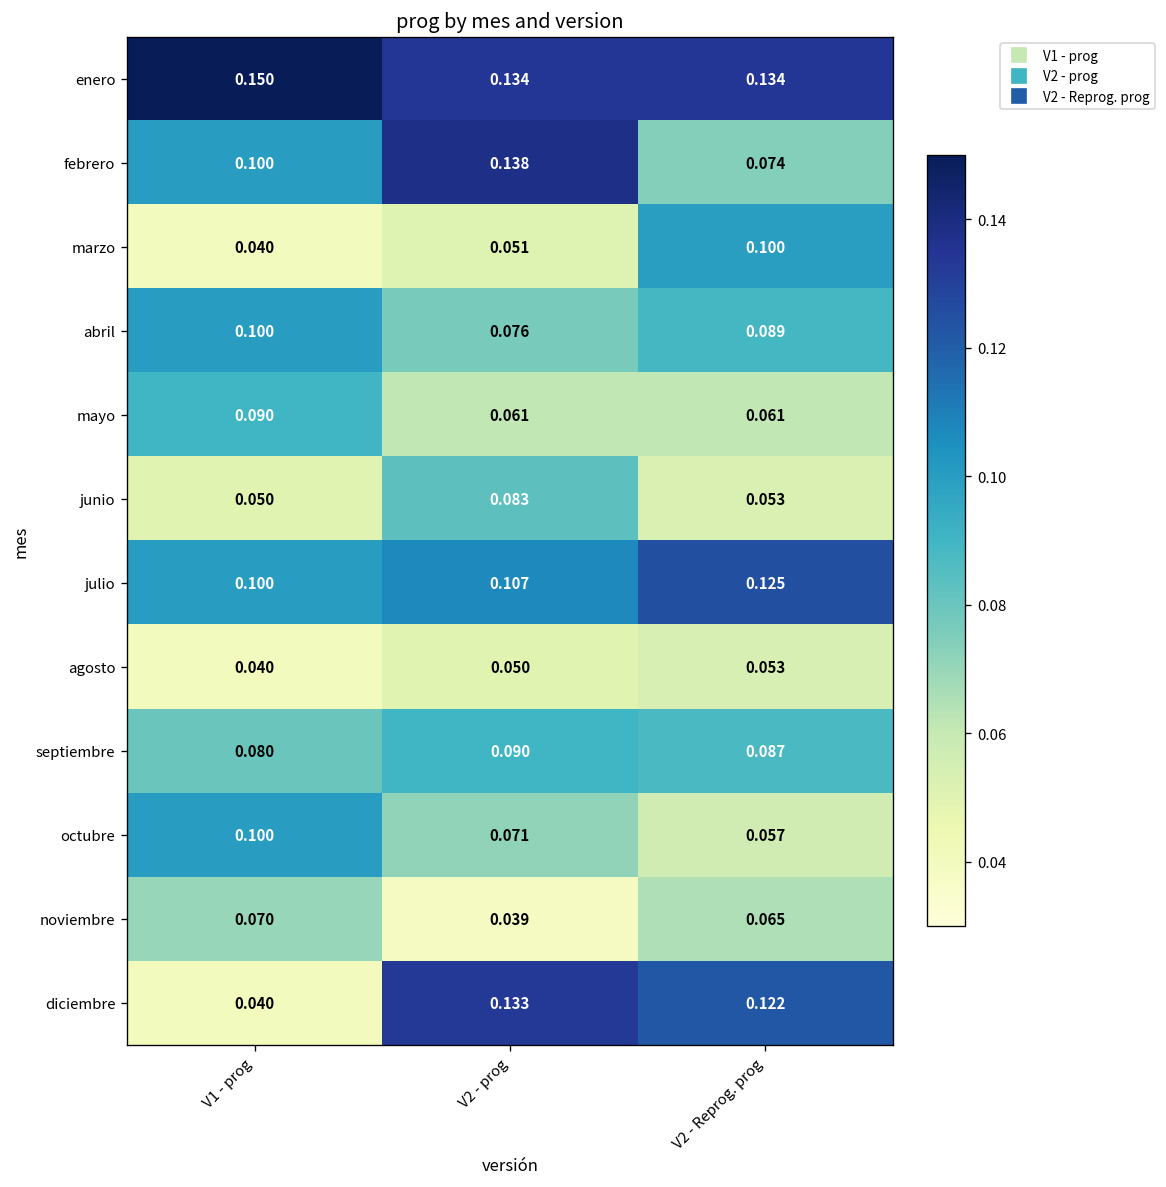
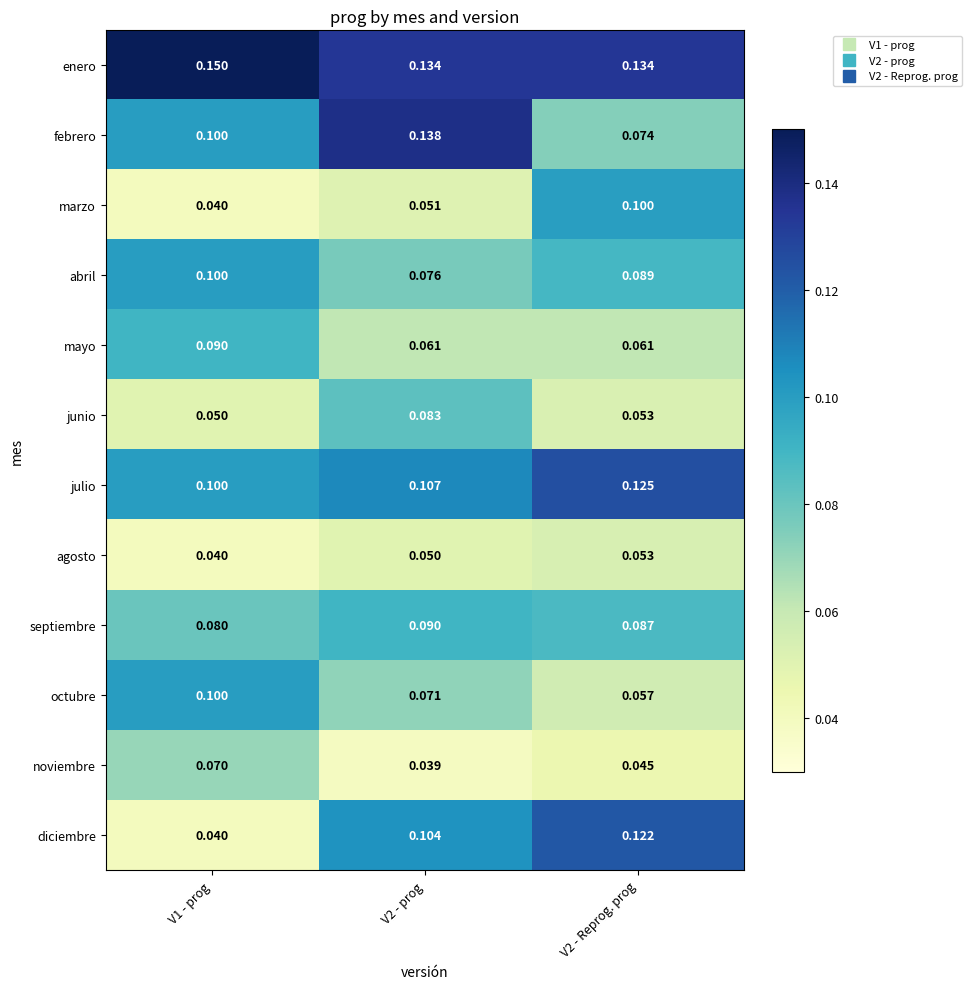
noviembre, V2 - Reprog. prog: 0.065 -> 0.045
diciembre, V2 - prog: 0.133 -> 0.104
